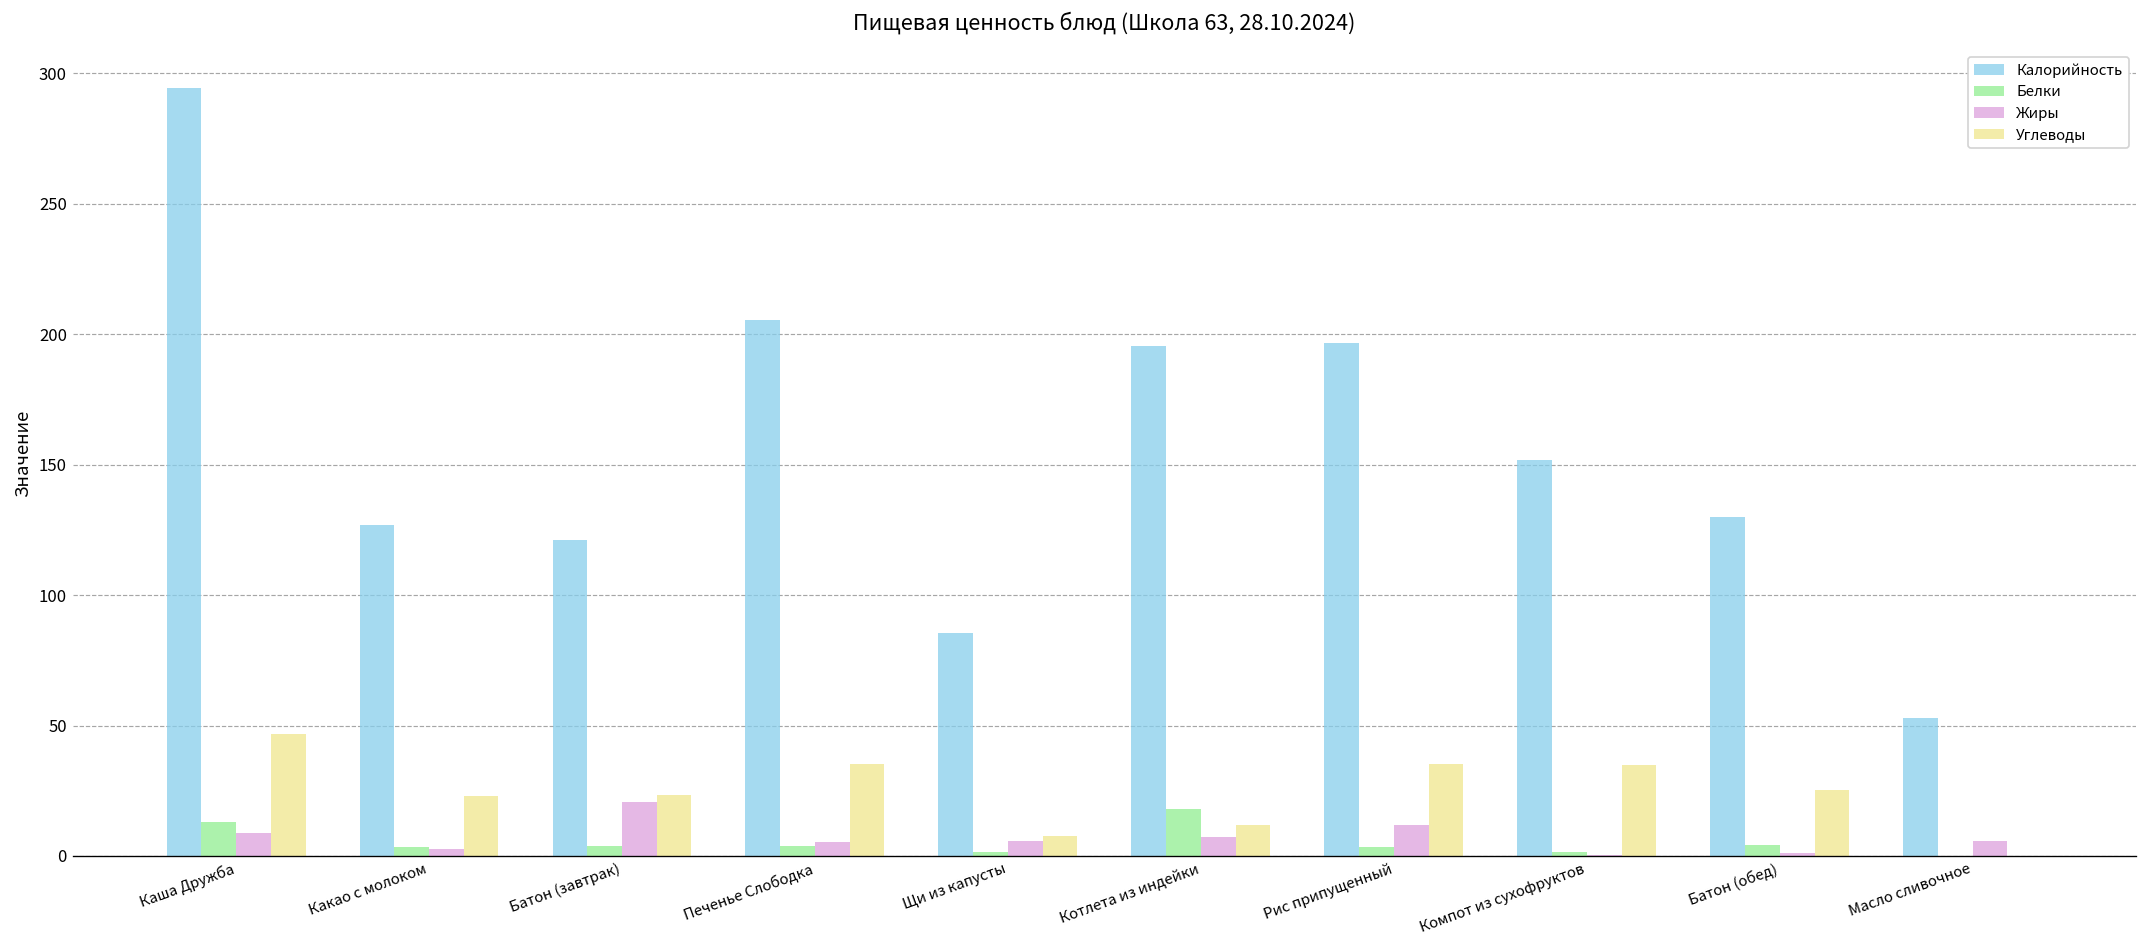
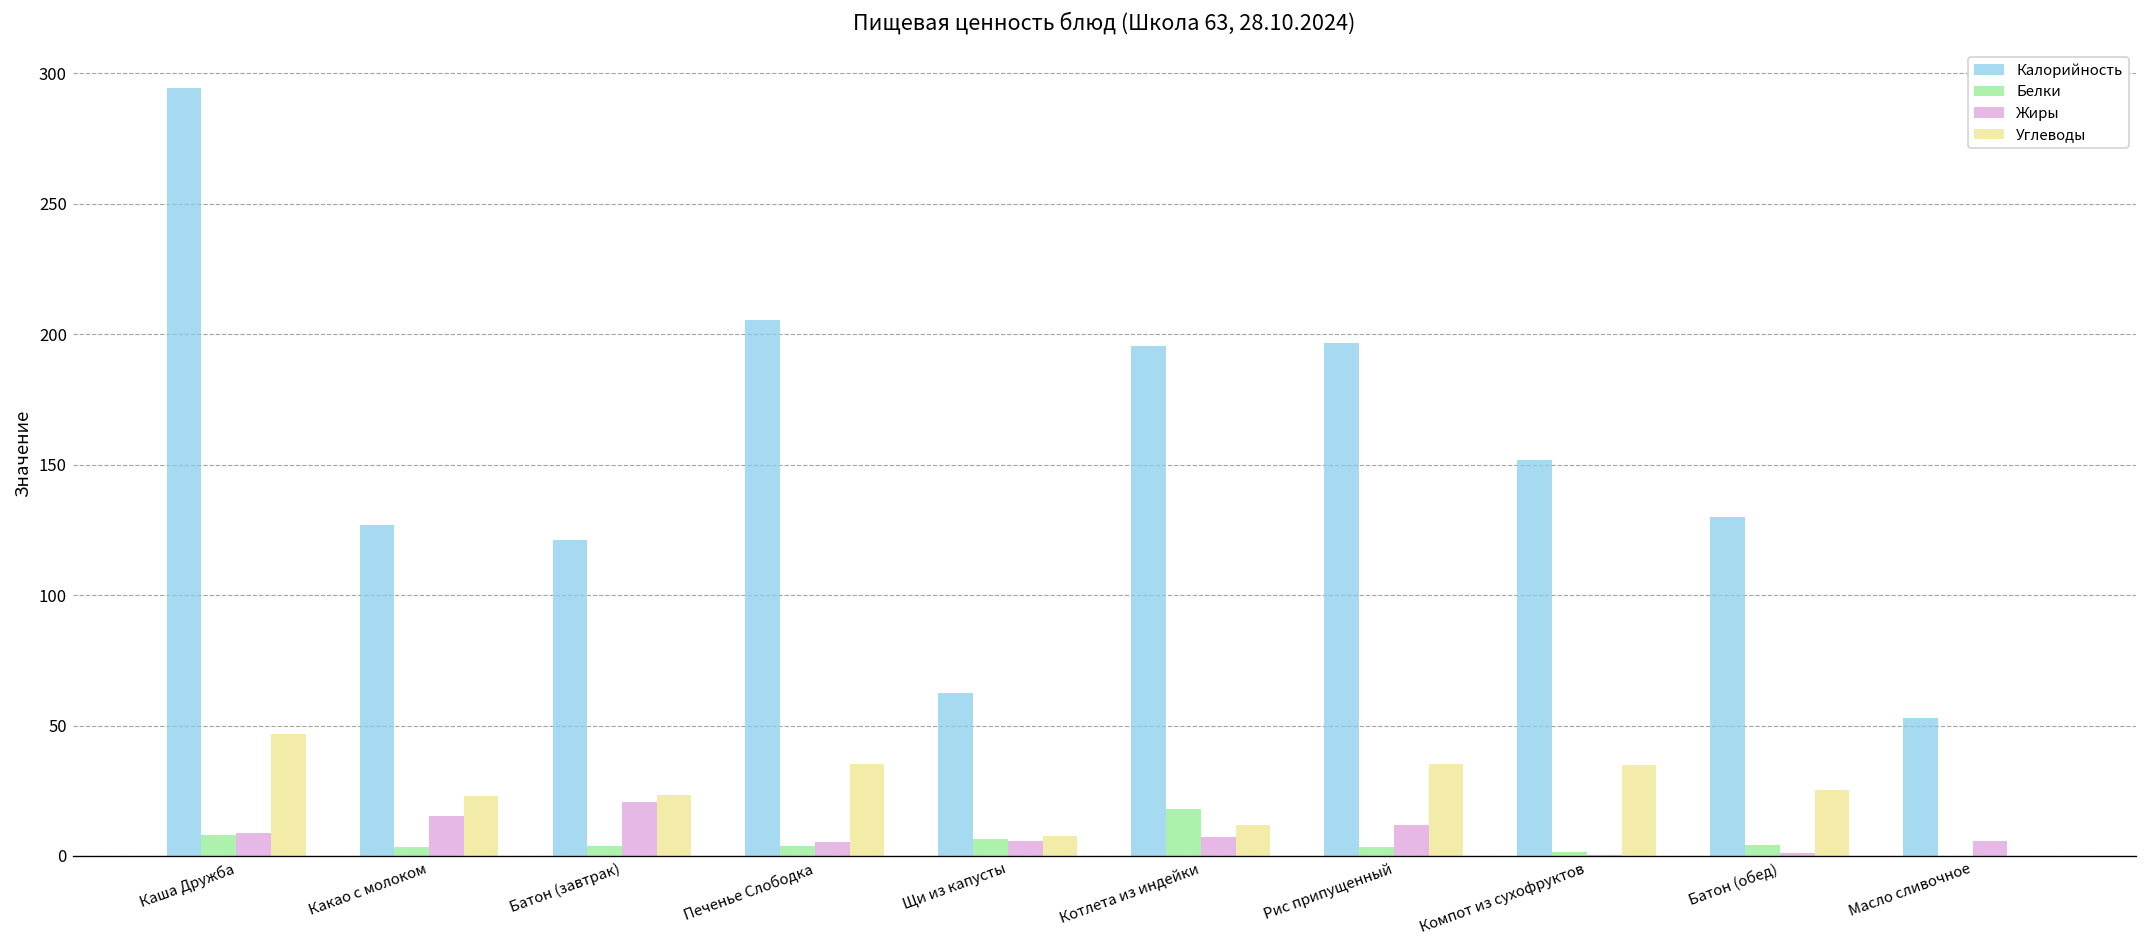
Белки, Каша Дружба: 13 -> 8
Жиры, Какао с молоком: 3 -> 16
Калорийность, Щи из капусты: 86 -> 62
Белки, Щи из капусты: 2 -> 7
